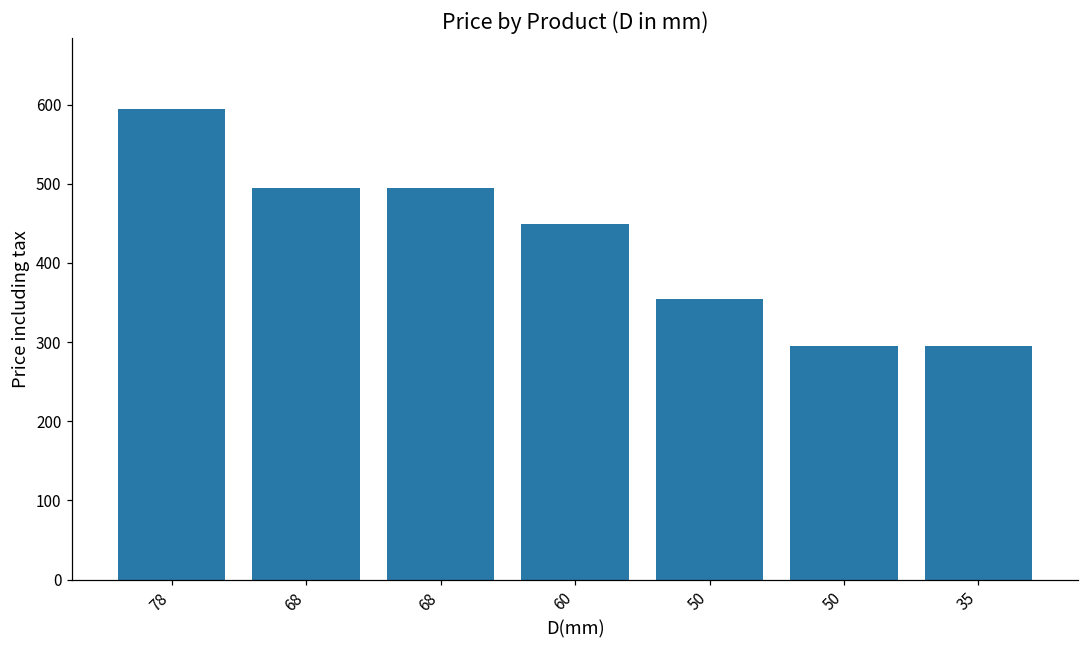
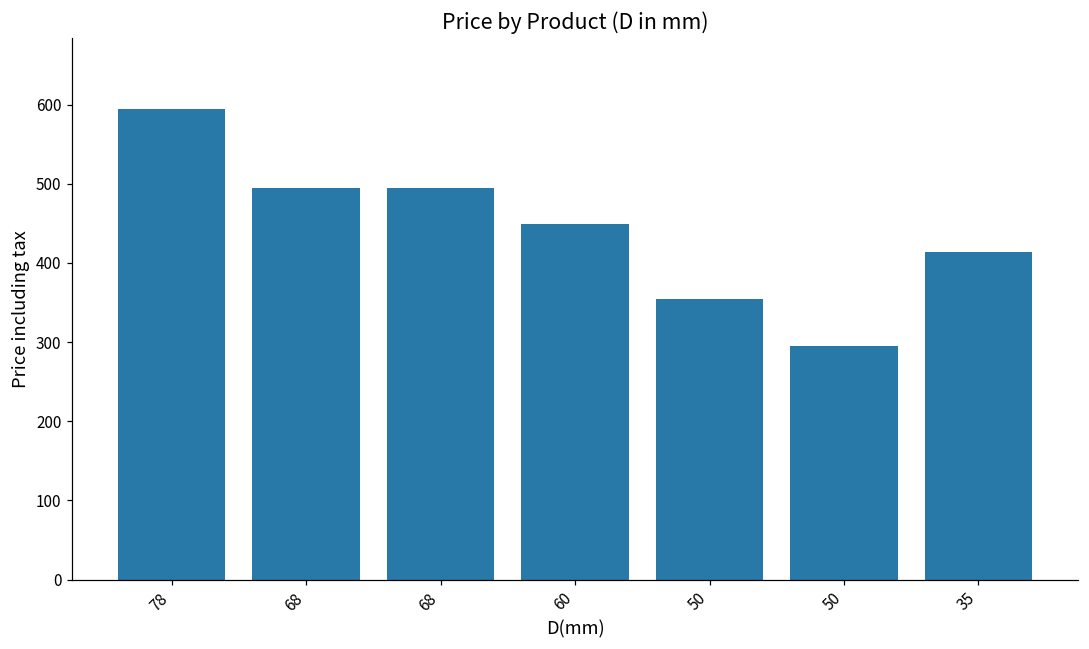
35: 300 -> 410
